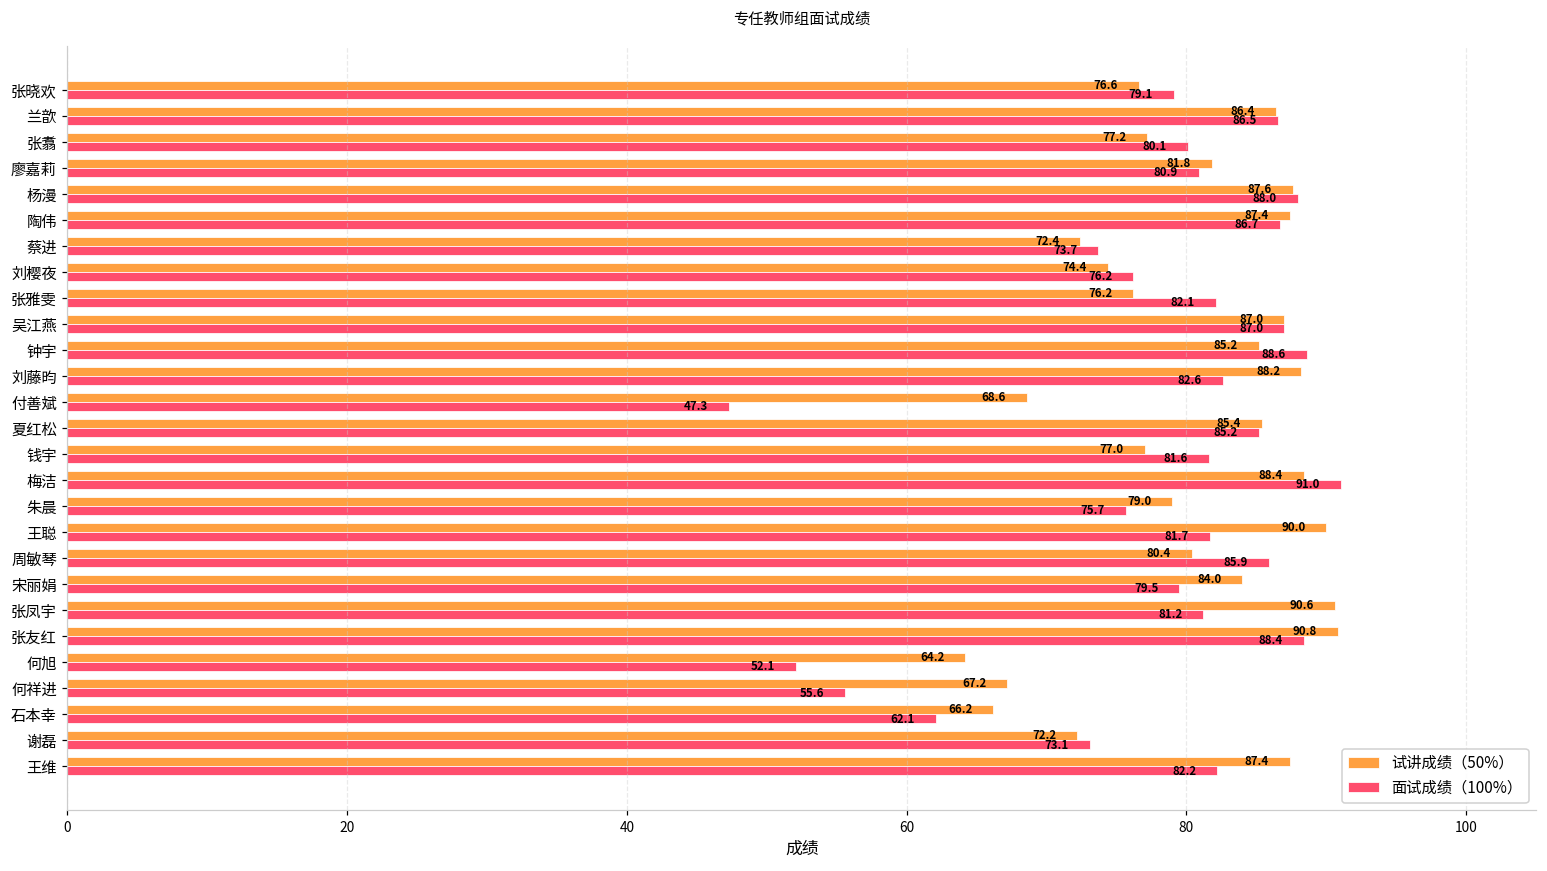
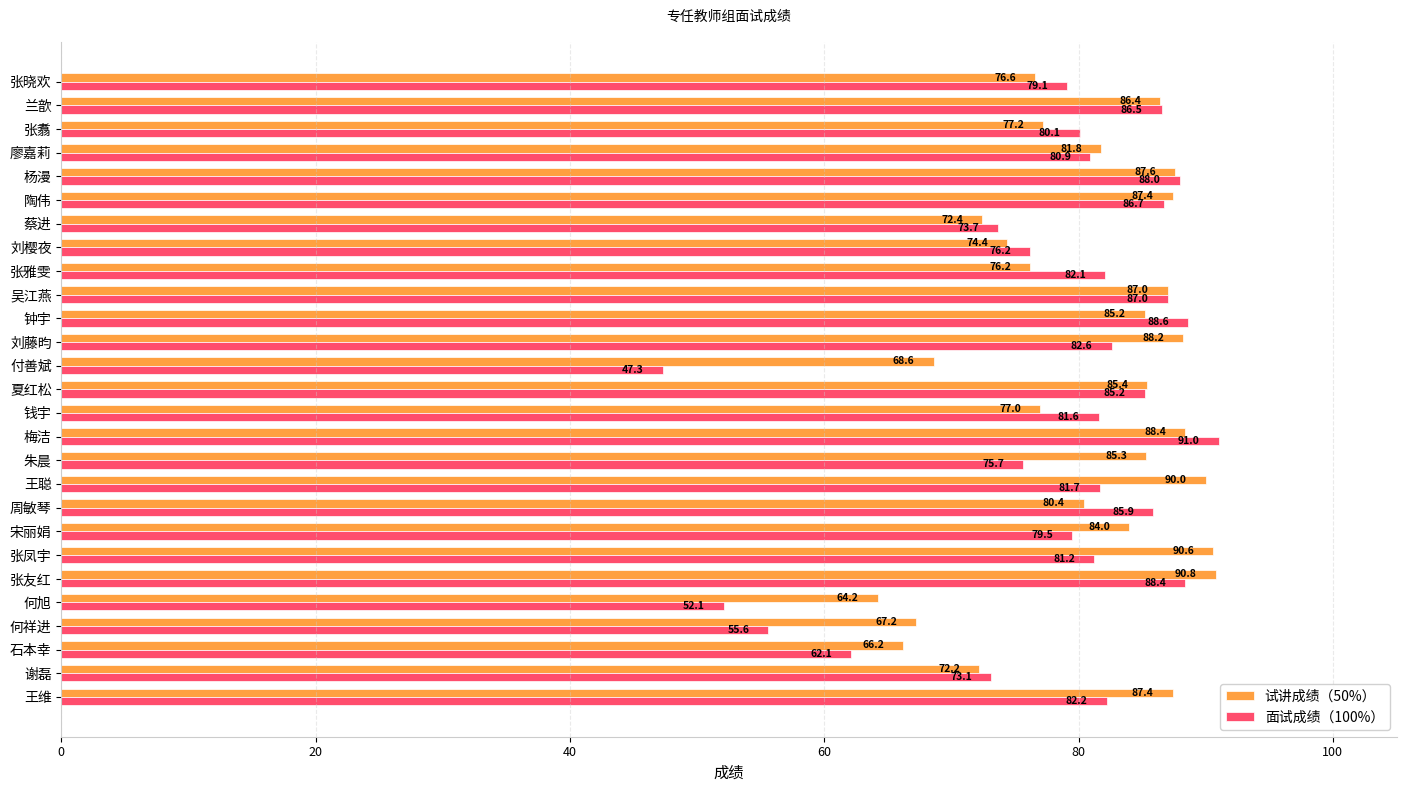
试讲成绩（50%）, 朱晨: 79.0 -> 85.3
